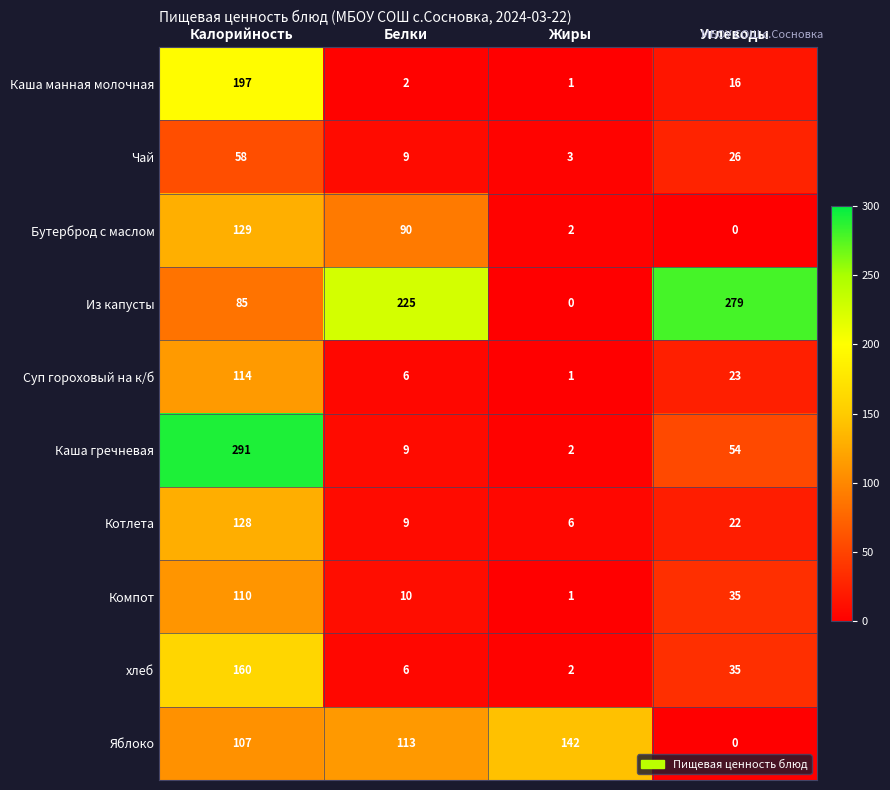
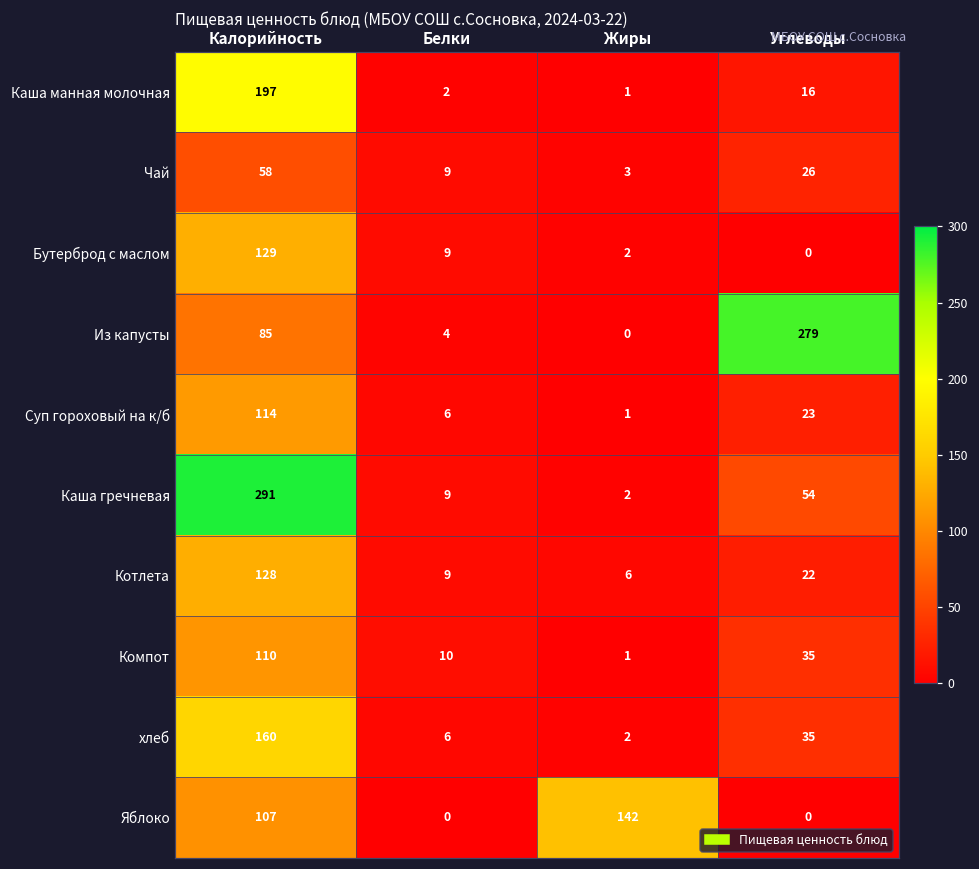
Бутерброд с маслом, Белки: 90 -> 9
Из капусты, Белки: 225 -> 4
Яблоко, Белки: 113 -> 0
